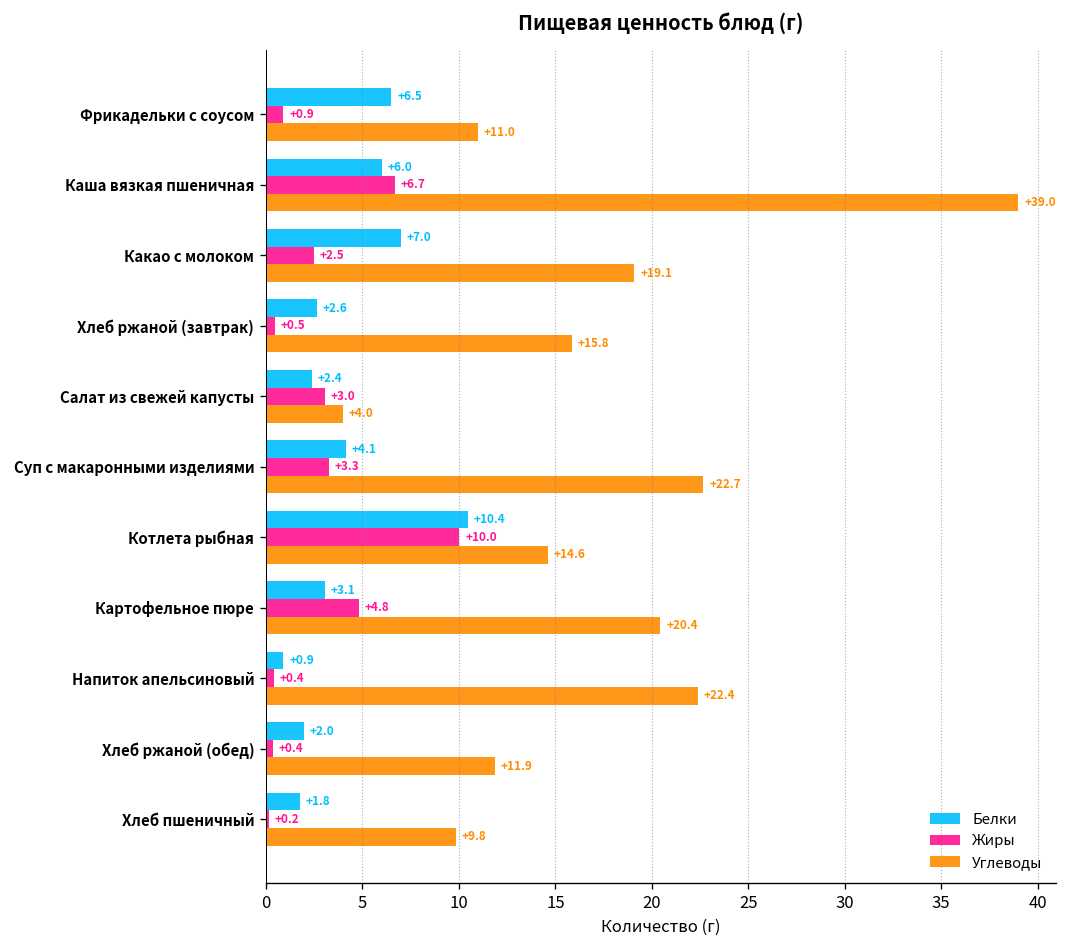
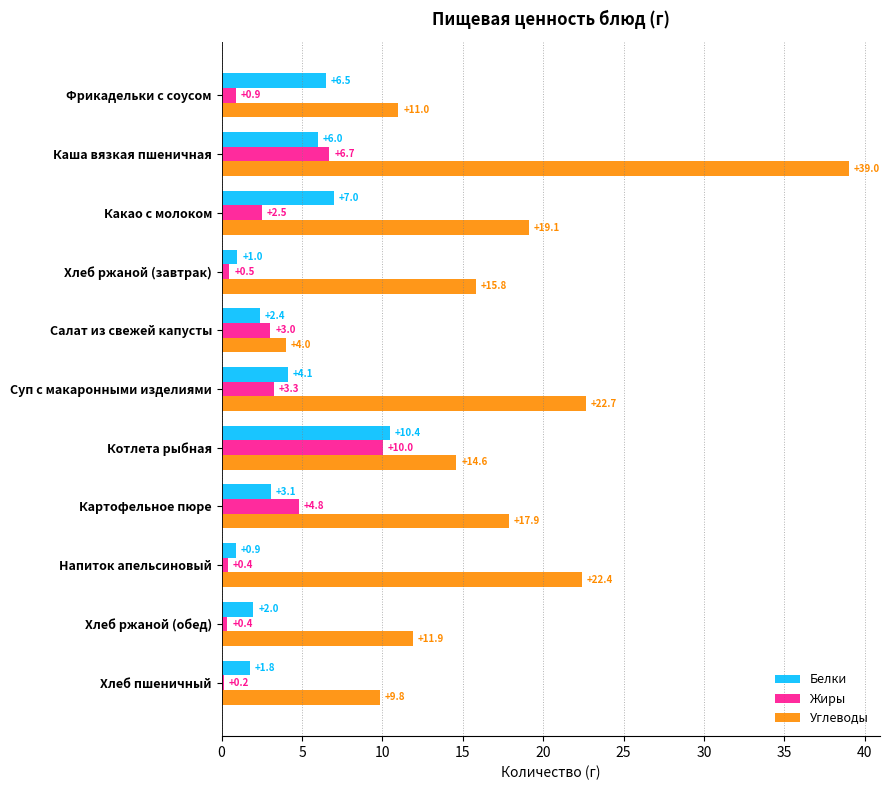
Белки, Хлеб ржаной (завтрак): +2.6 -> +1.0
Углеводы, Картофельное пюре: +20.4 -> +17.9
